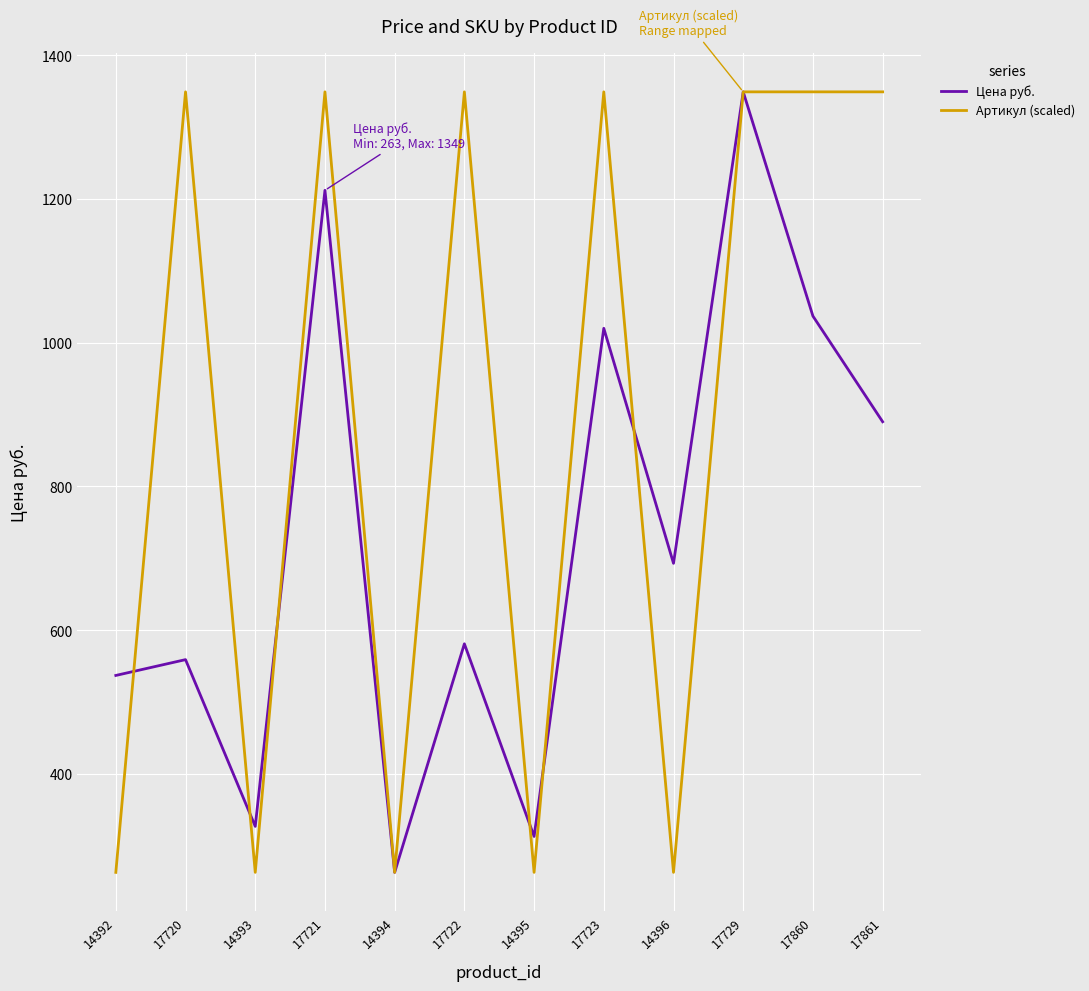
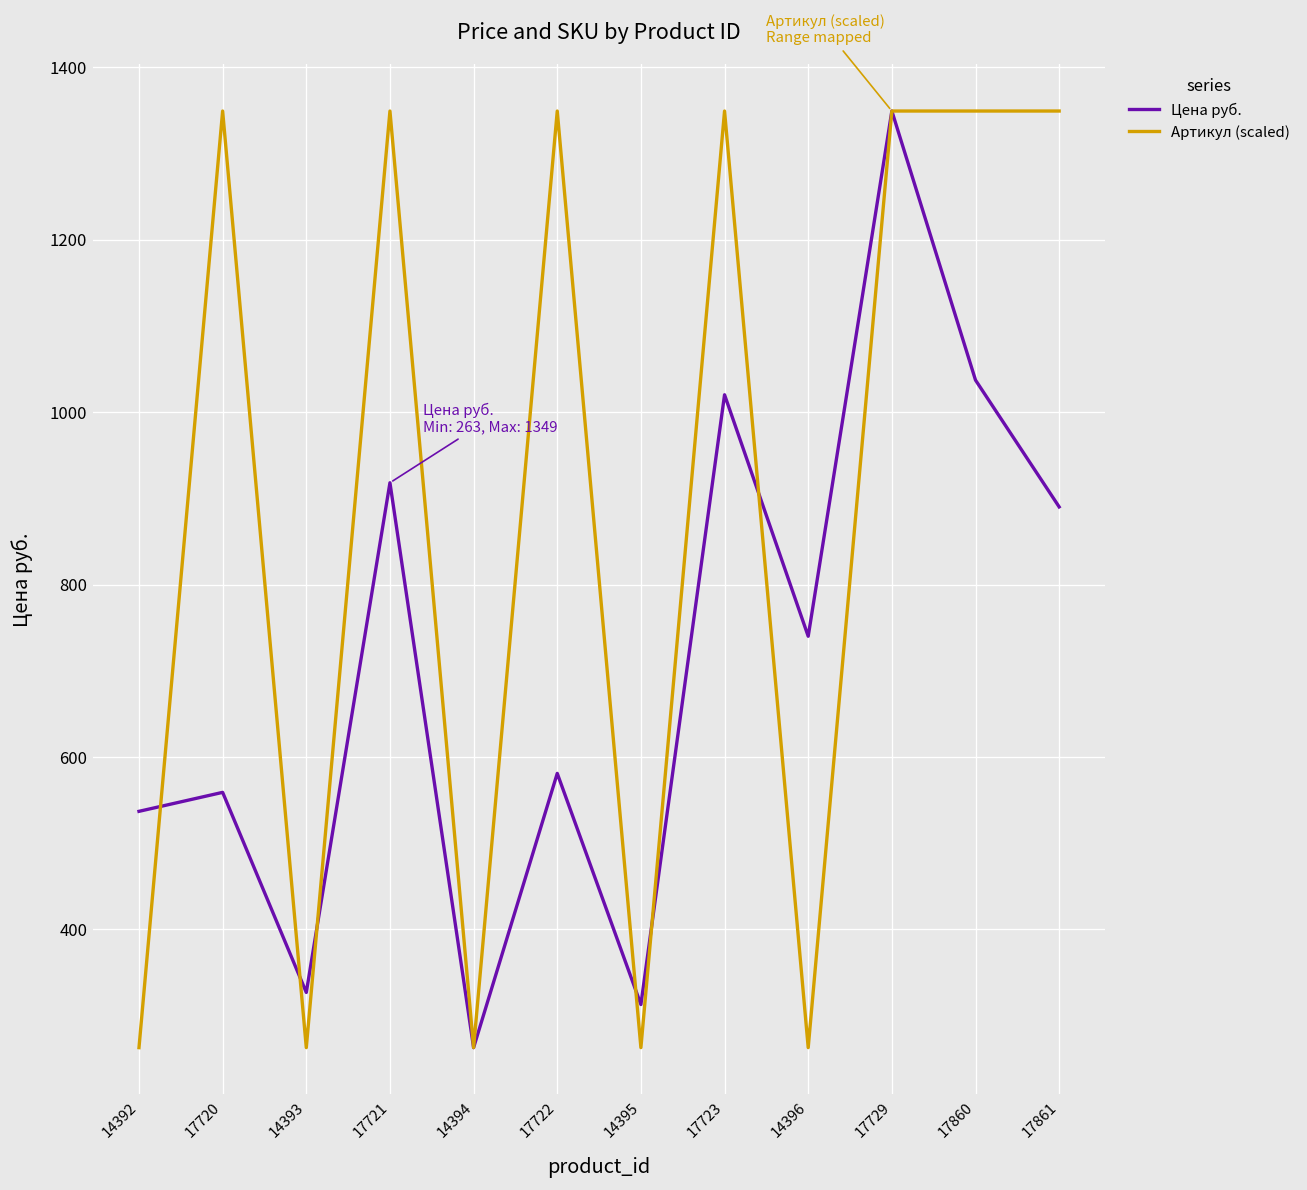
Цена руб., 17721: 1210 -> 920
Цена руб., 14396: 690 -> 740
